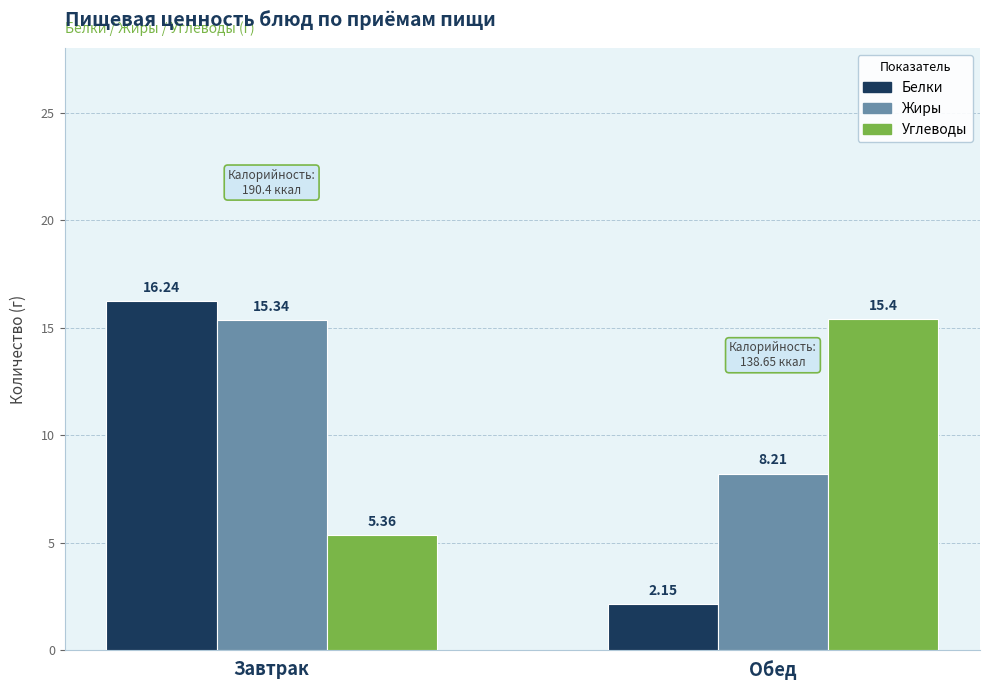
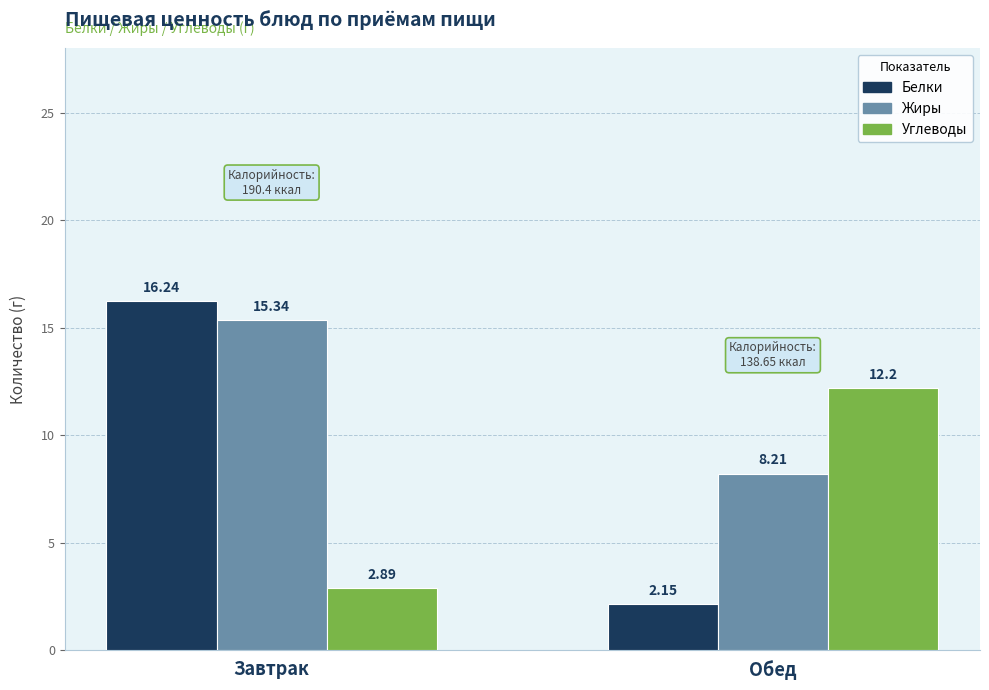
Углеводы, Завтрак: 5.36 -> 2.89
Углеводы, Обед: 15.4 -> 12.2
